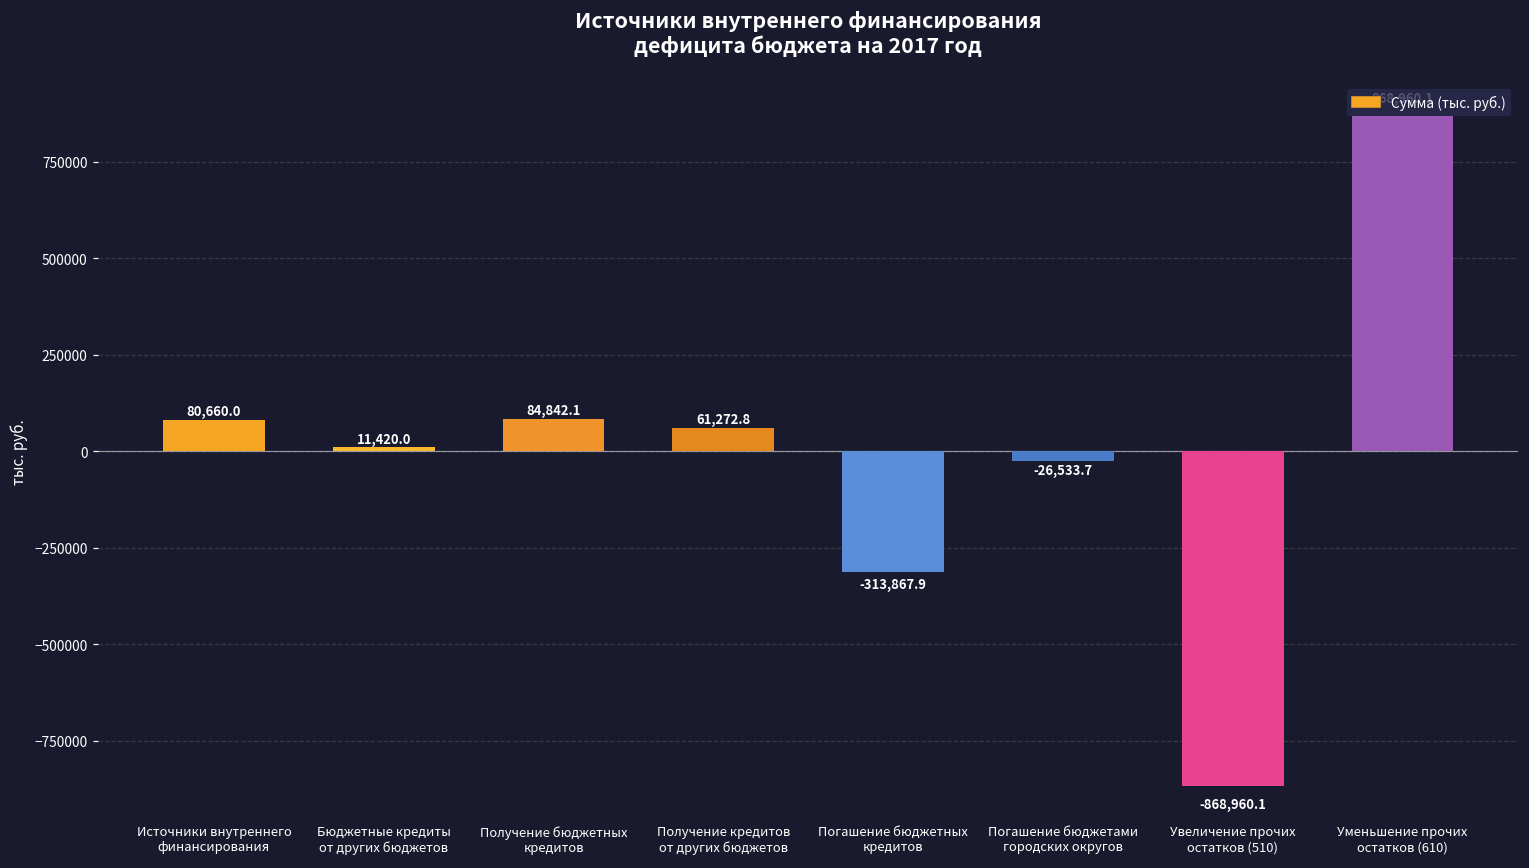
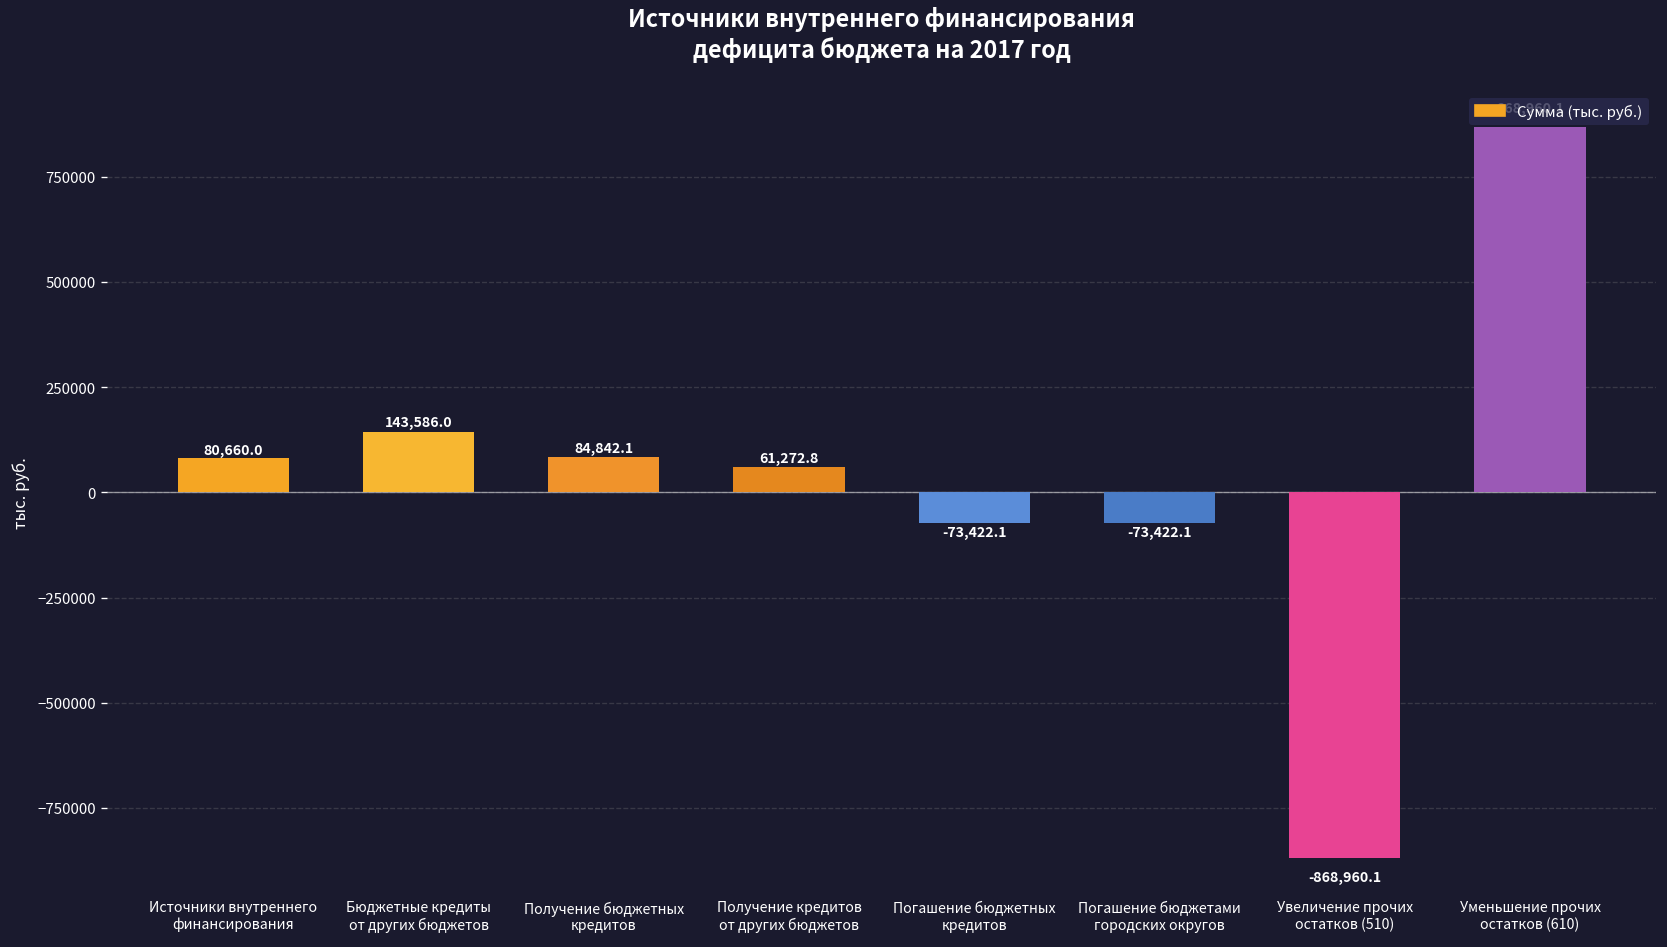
Бюджетные кредиты от других бюджетов: 11,420.0 -> 143,586.0
Погашение бюджетных кредитов: -313,867.9 -> -73,422.1
Погашение бюджетами городских округов: -26,533.7 -> -73,422.1
